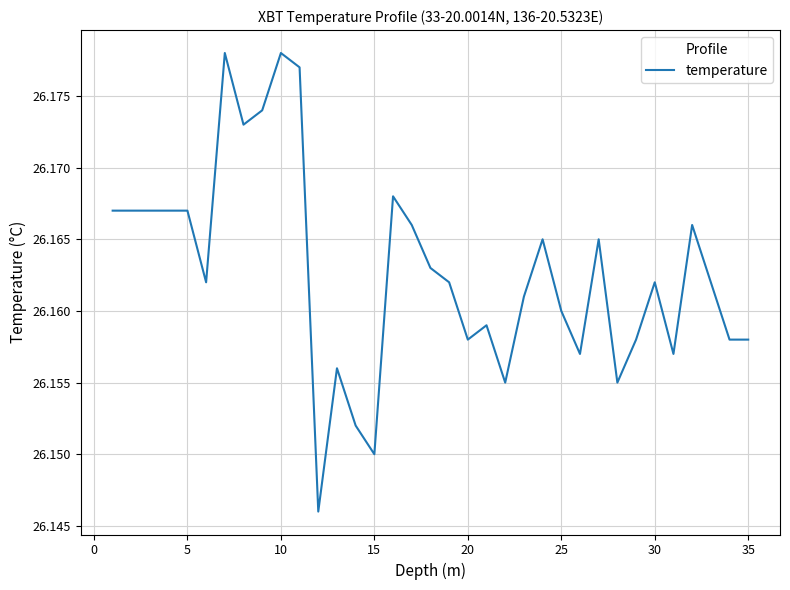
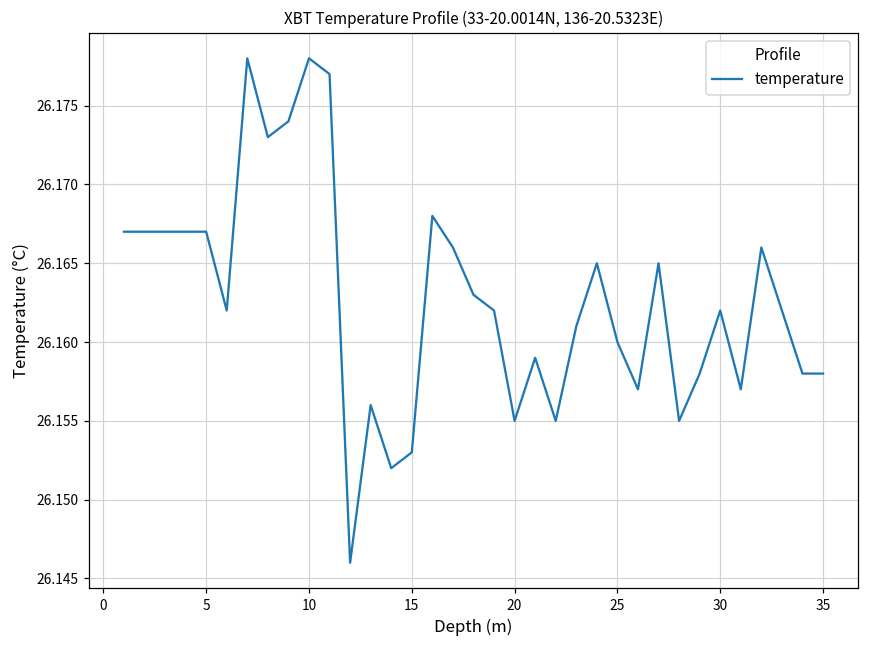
15: 26.150 -> 26.153
20: 26.158 -> 26.155
